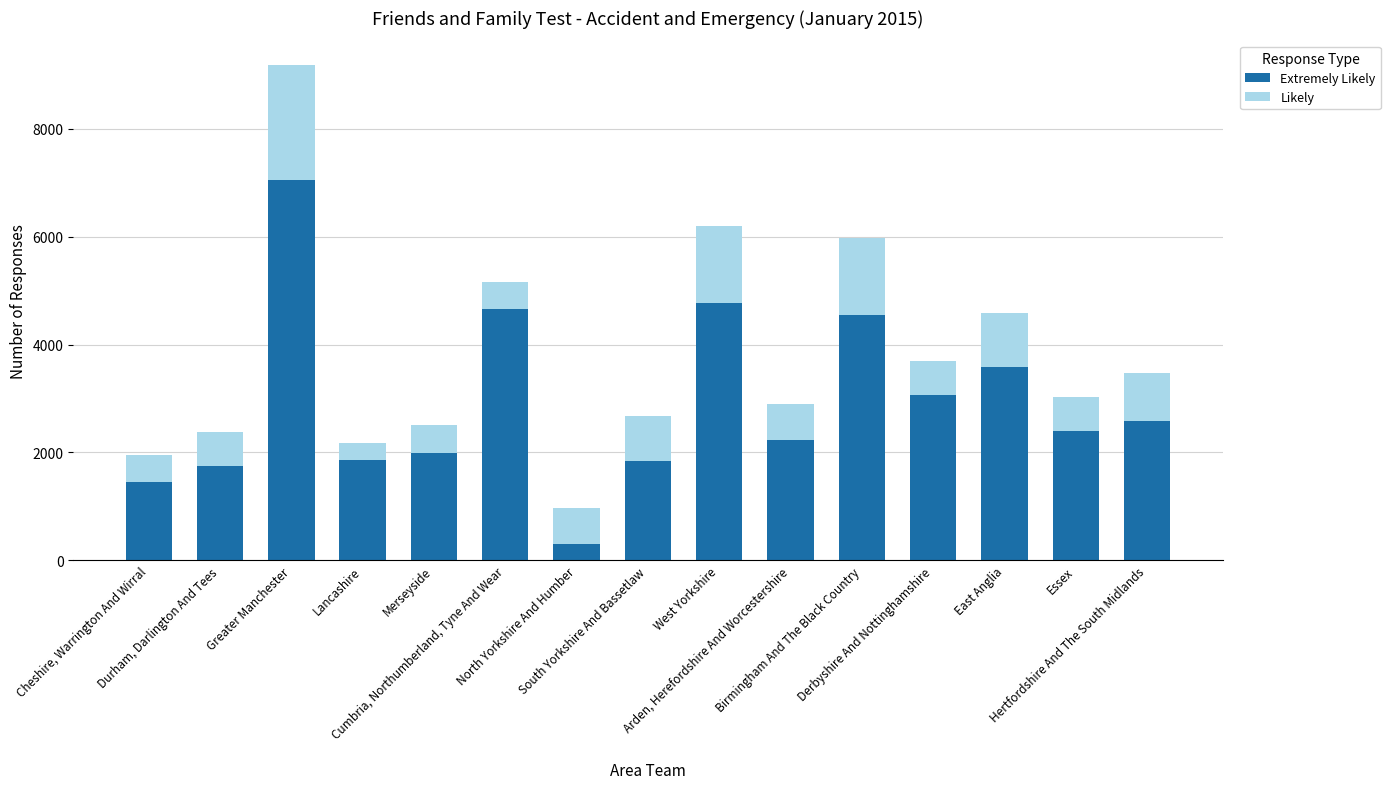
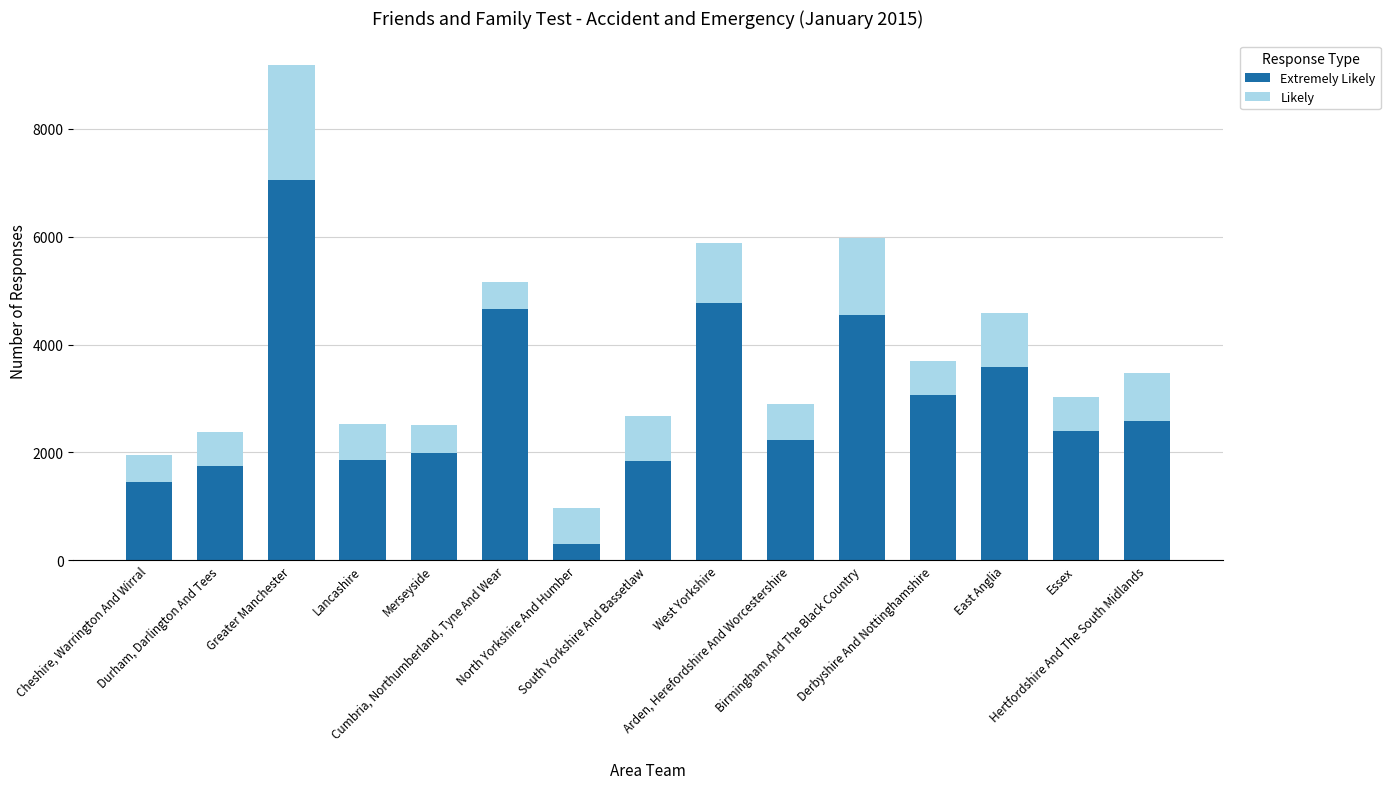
Likely, Lancashire: 300 -> 700
Likely, West Yorkshire: 1400 -> 1100
